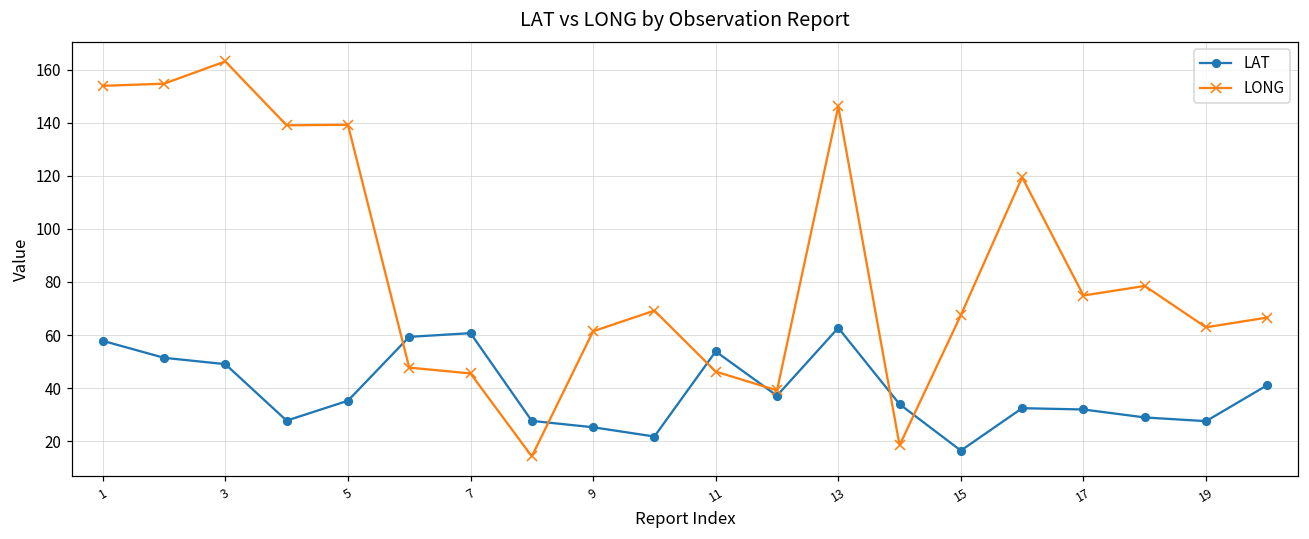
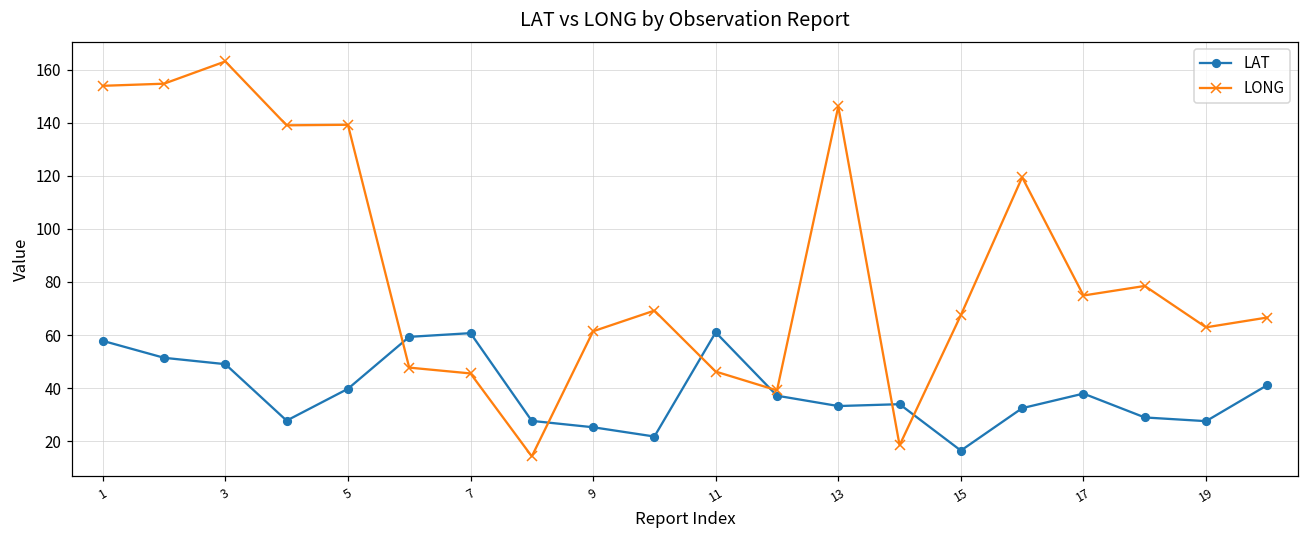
LAT, 5: 35 -> 40
LAT, 11: 54 -> 61
LAT, 13: 63 -> 33
LAT, 17: 32 -> 38
